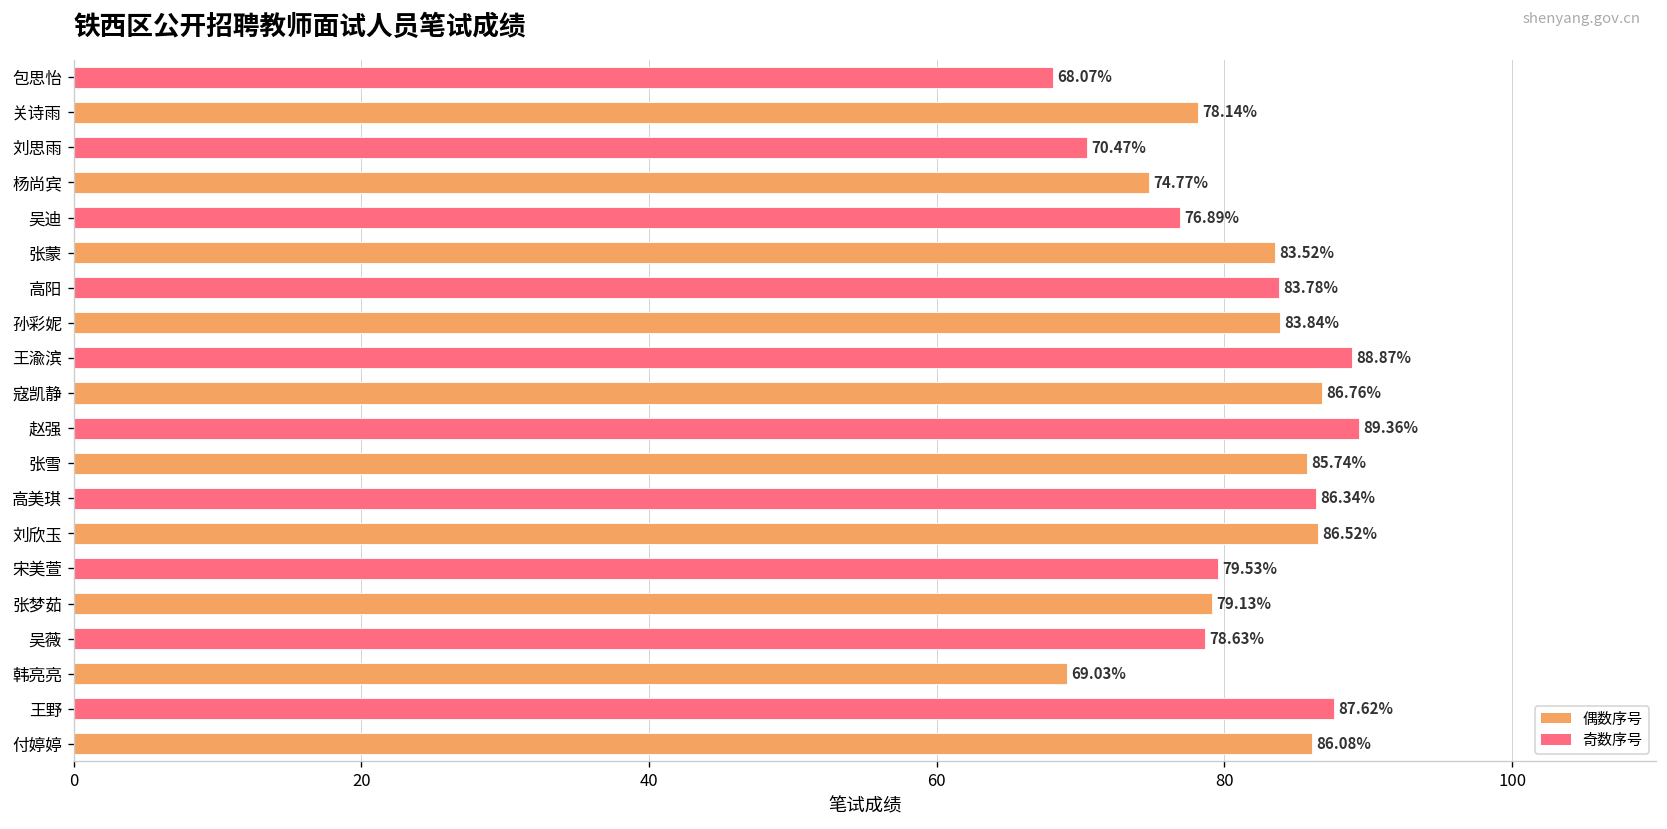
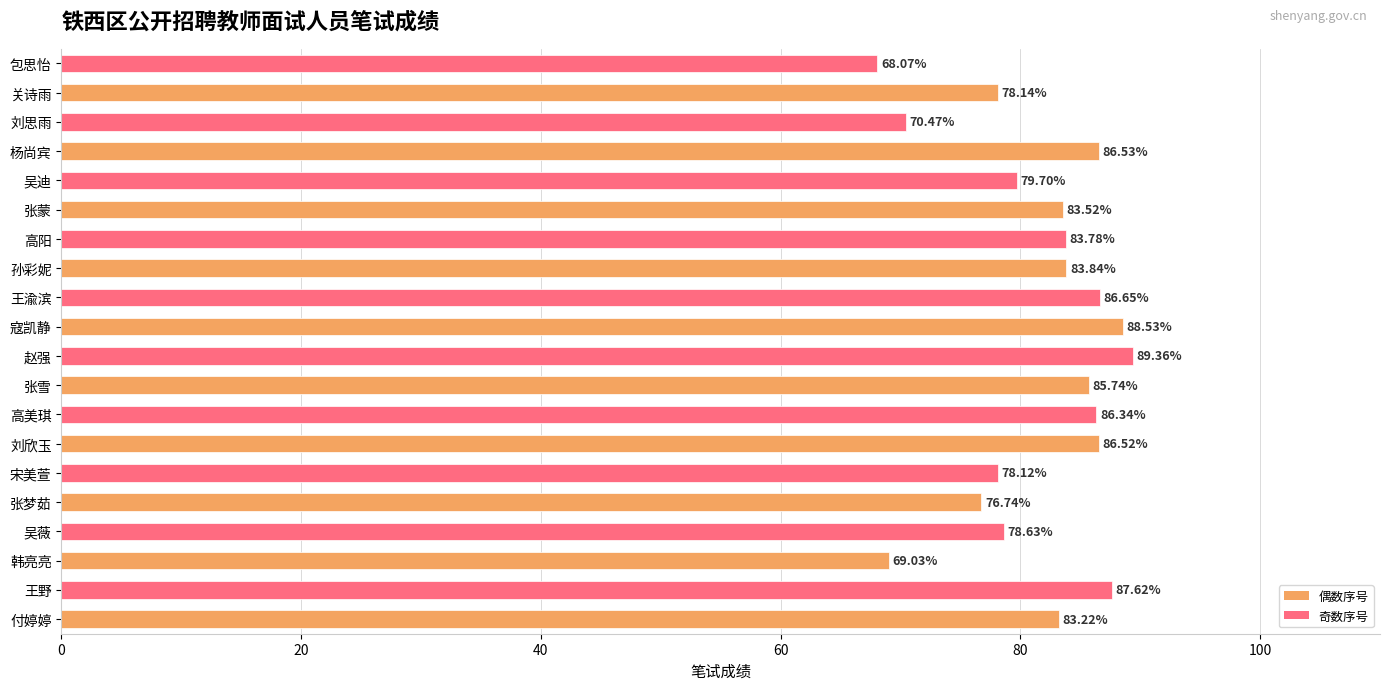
杨尚宾: 74.77% -> 86.53%
吴迪: 76.89% -> 79.70%
王渝滨: 88.87% -> 86.65%
寇凯静: 86.76% -> 88.53%
宋美萱: 79.53% -> 78.12%
张梦茹: 79.13% -> 76.74%
付婷婷: 86.08% -> 83.22%
